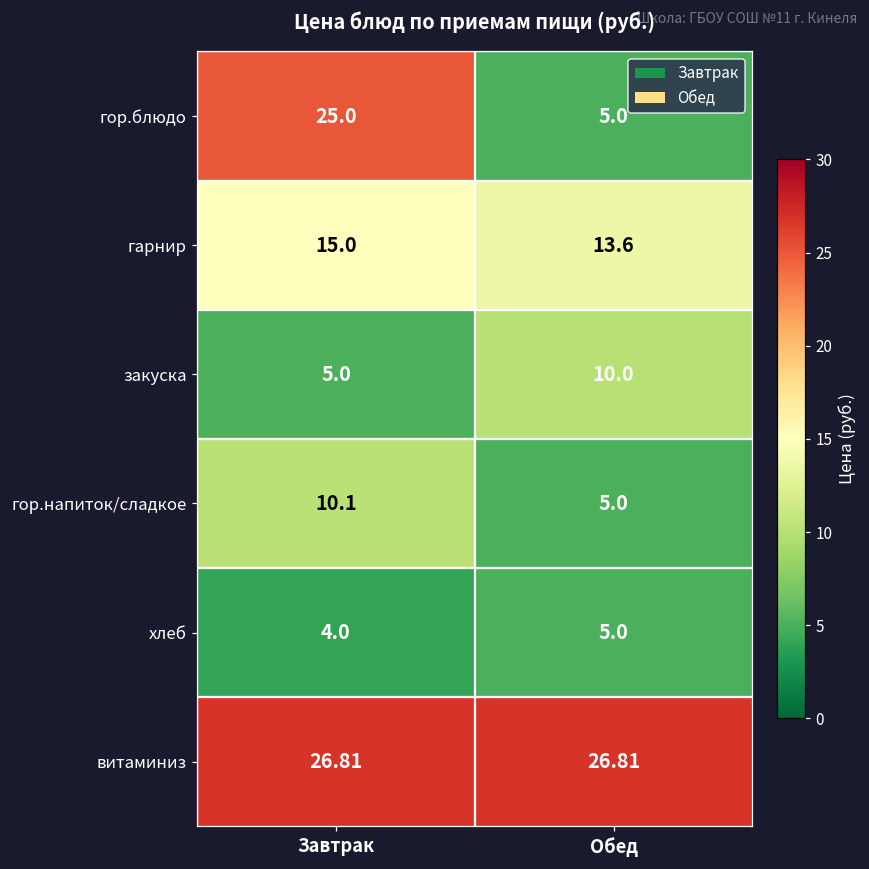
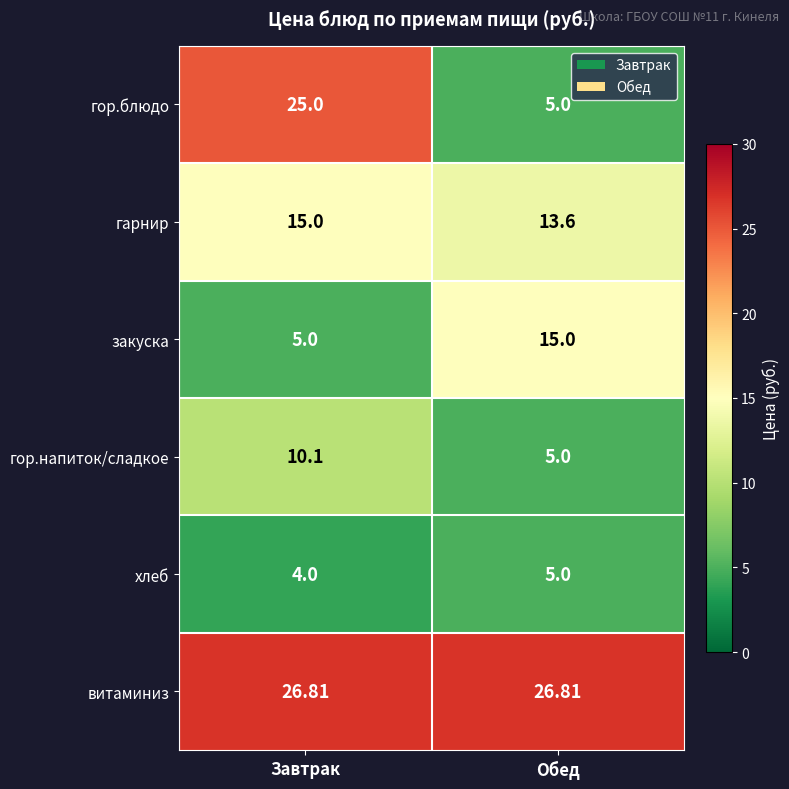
закуска, Обед: 10.0 -> 15.0
